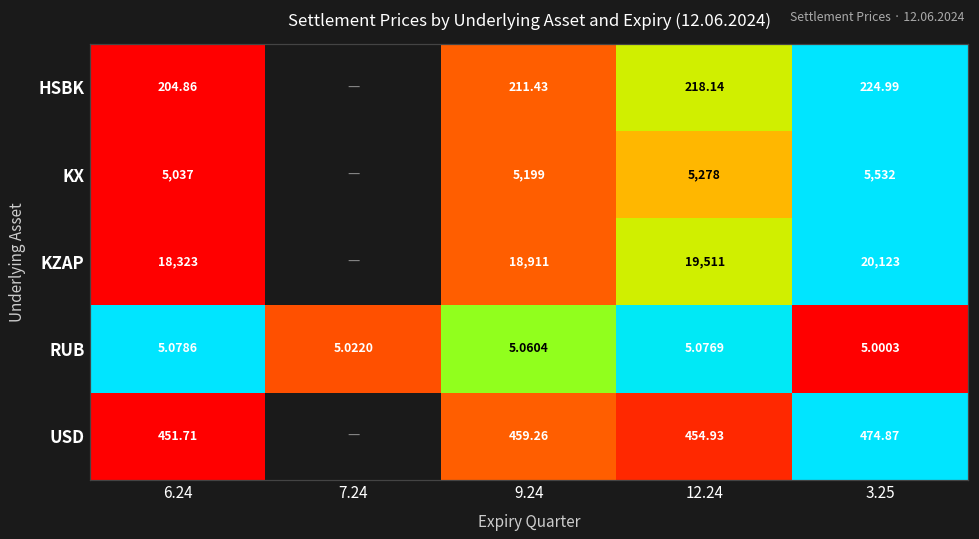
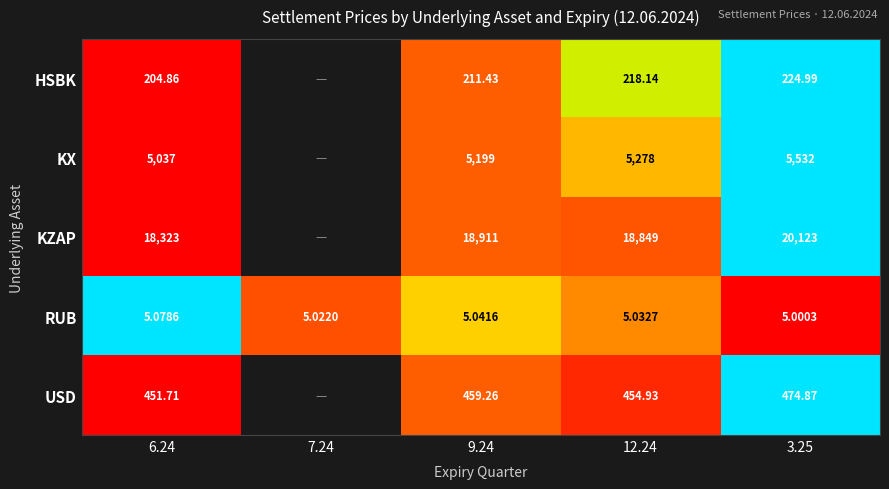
KZAP, 12.24: 19,511 -> 18,849
RUB, 9.24: 5.0604 -> 5.0416
RUB, 12.24: 5.0769 -> 5.0327
